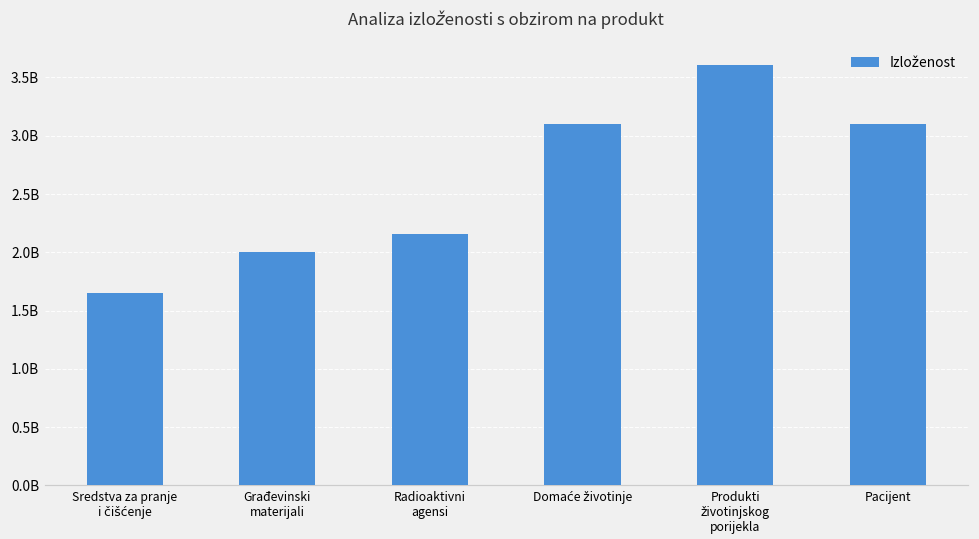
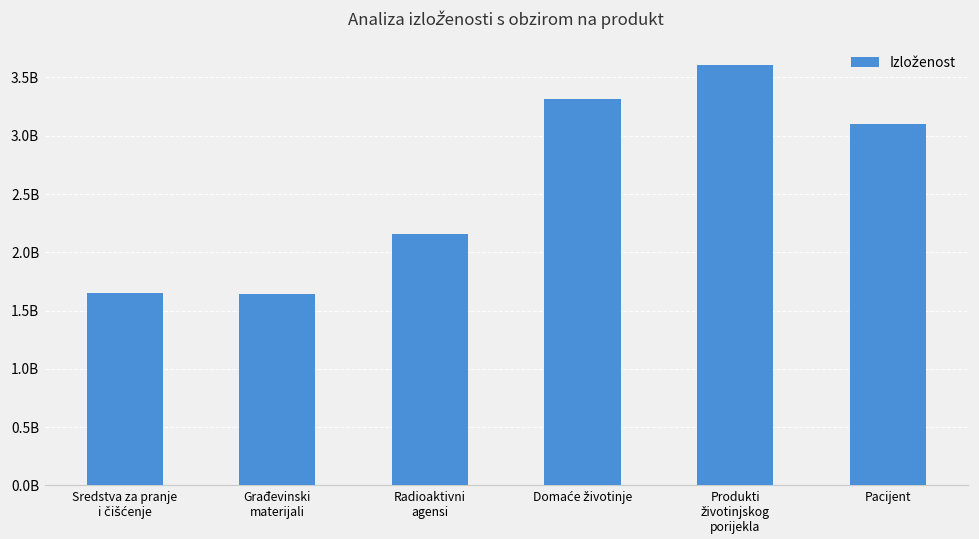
Građevinski materijali: 2000000000 -> 1650000000
Domaće životinje: 3100000000 -> 3310000000
